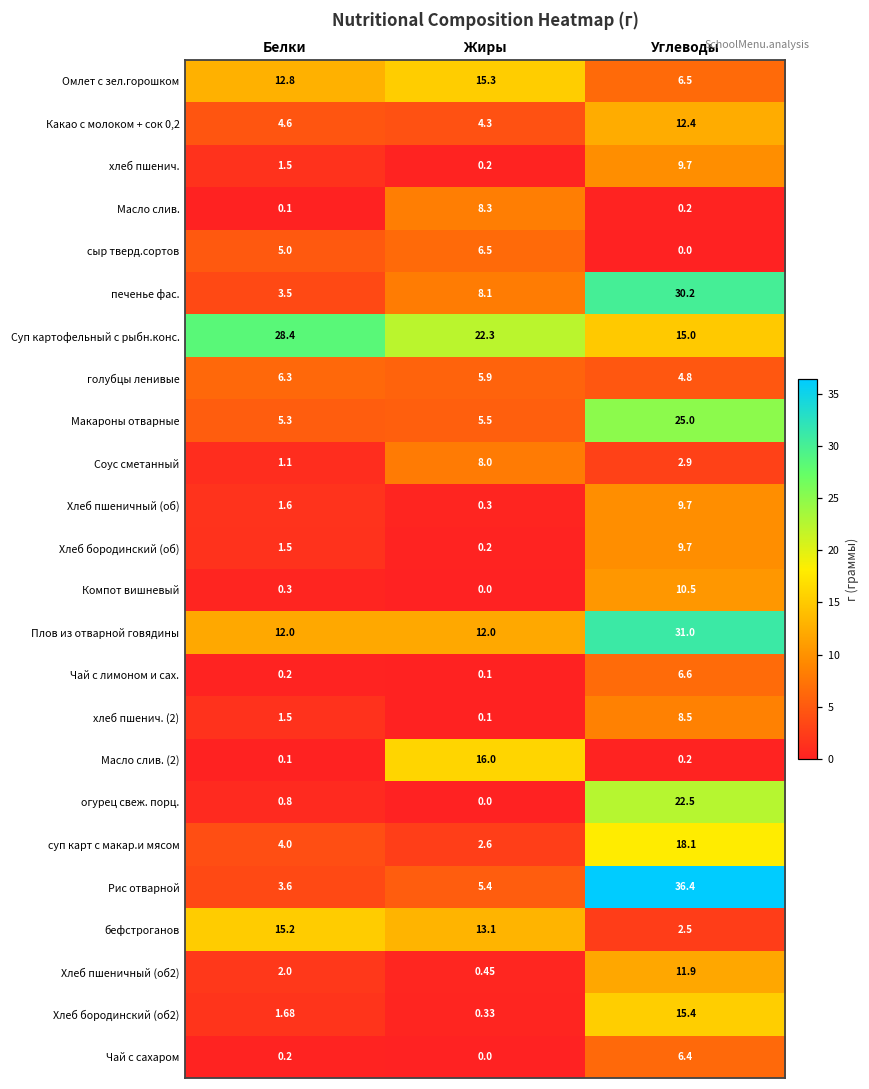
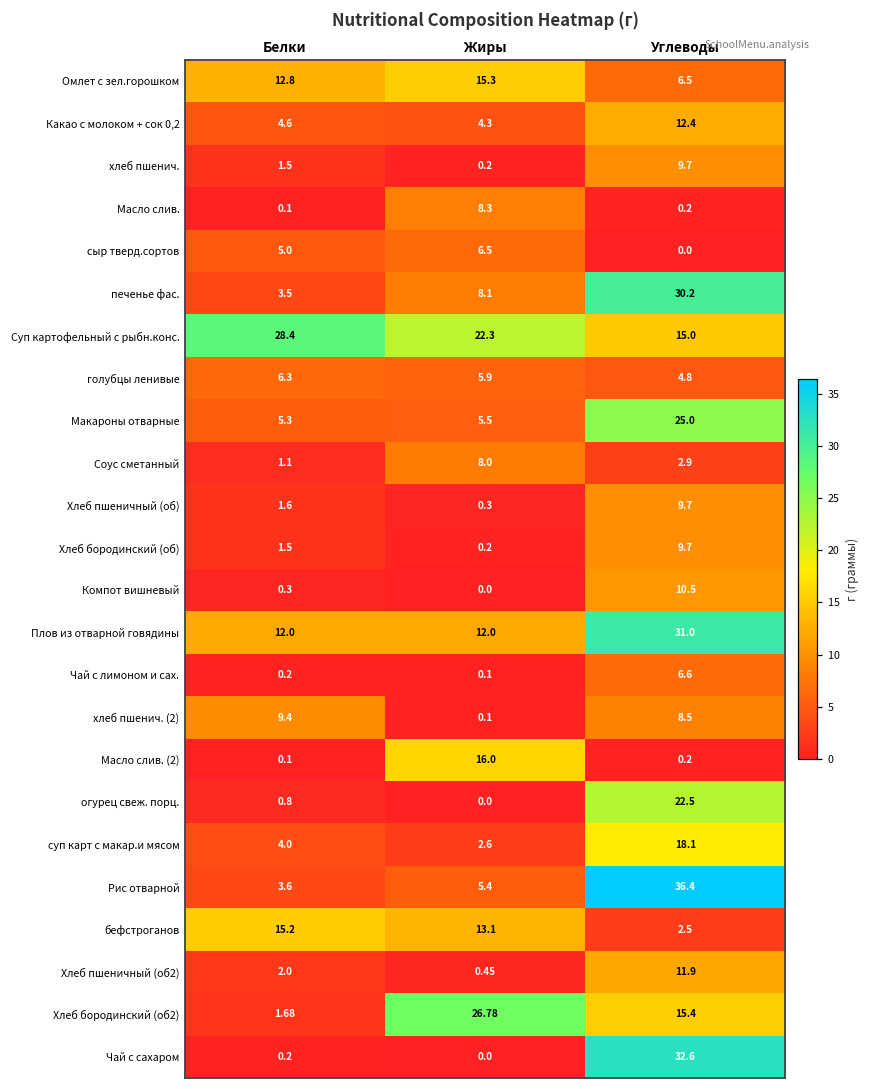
хлеб пшенич. (2), Белки: 1.5 -> 9.4
Хлеб бородинский (об2), Жиры: 0.33 -> 26.78
Чай с сахаром, Углеводы: 6.4 -> 32.6
